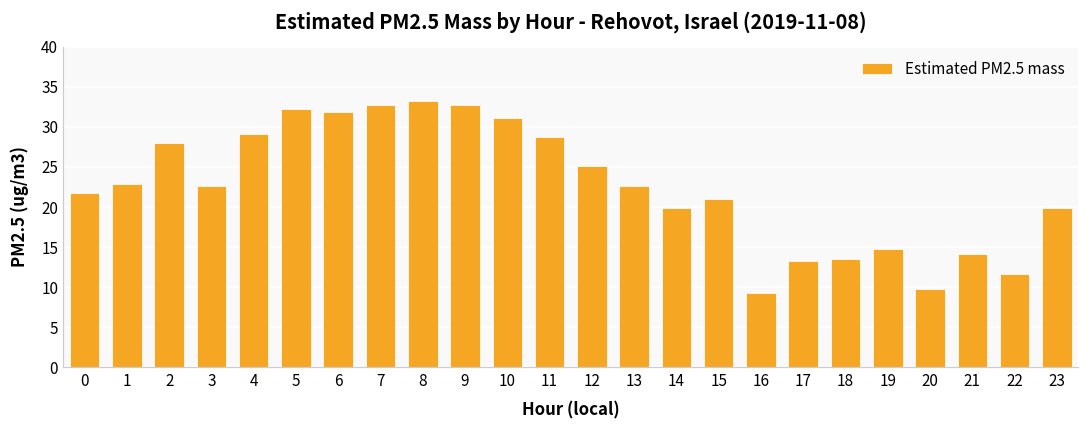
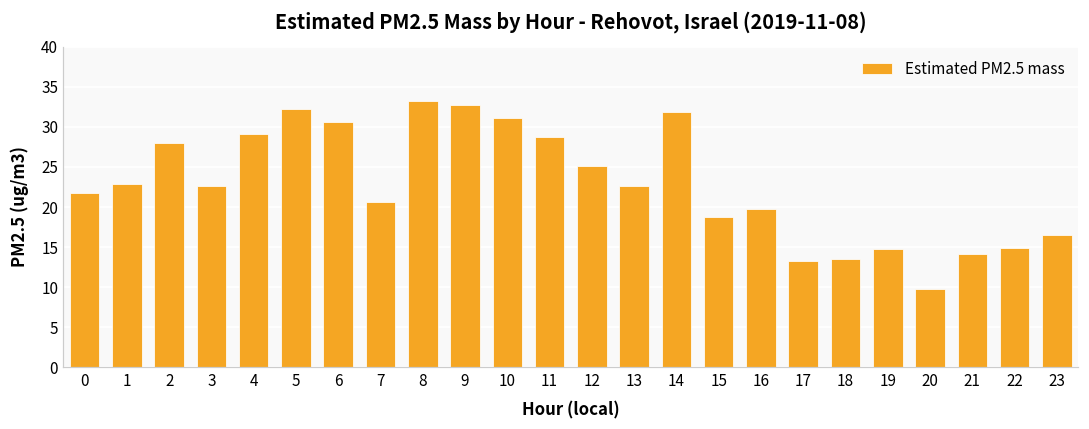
6: 32 -> 31
7: 33 -> 21
14: 20 -> 32
15: 21 -> 19
16: 9 -> 20
22: 12 -> 15
23: 20 -> 17
